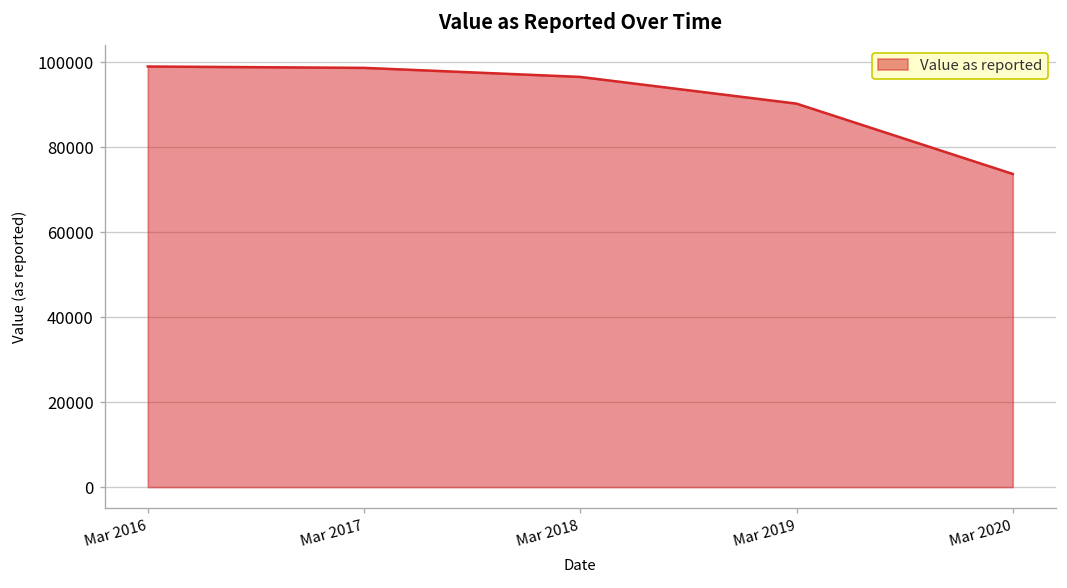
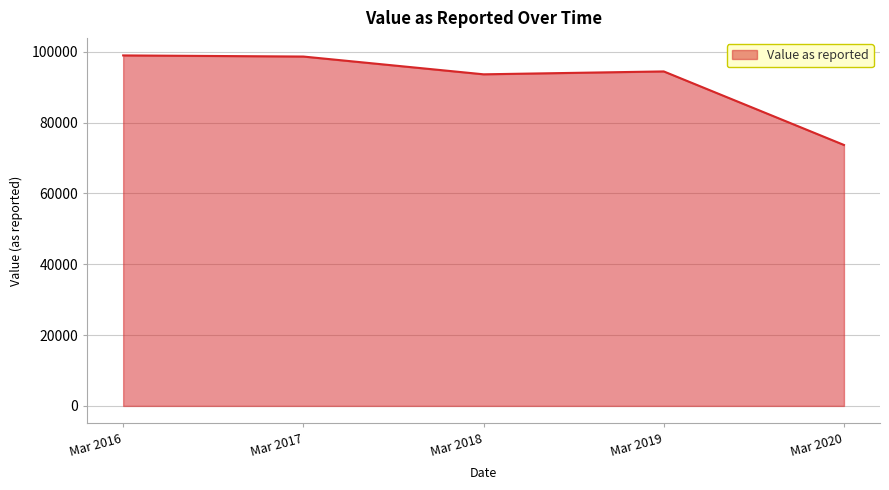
Mar 2018: 97000 -> 94000
Mar 2019: 90000 -> 94000
